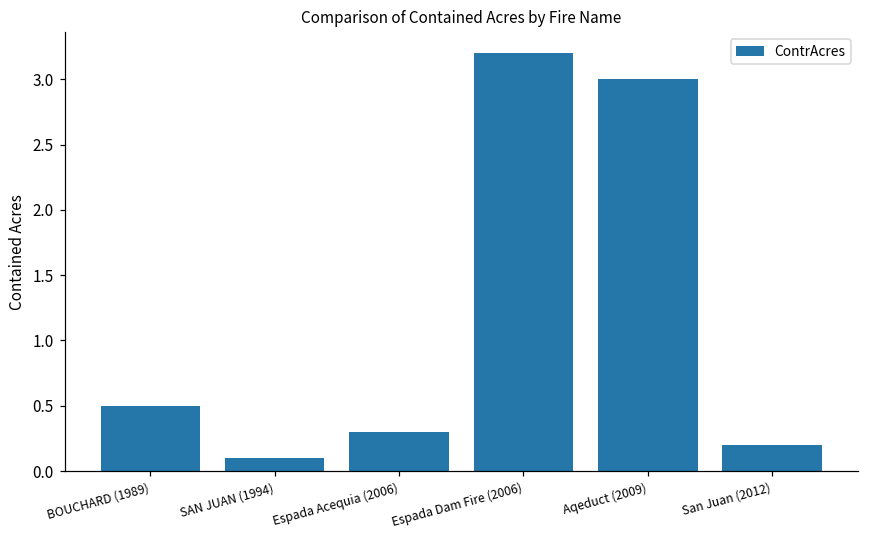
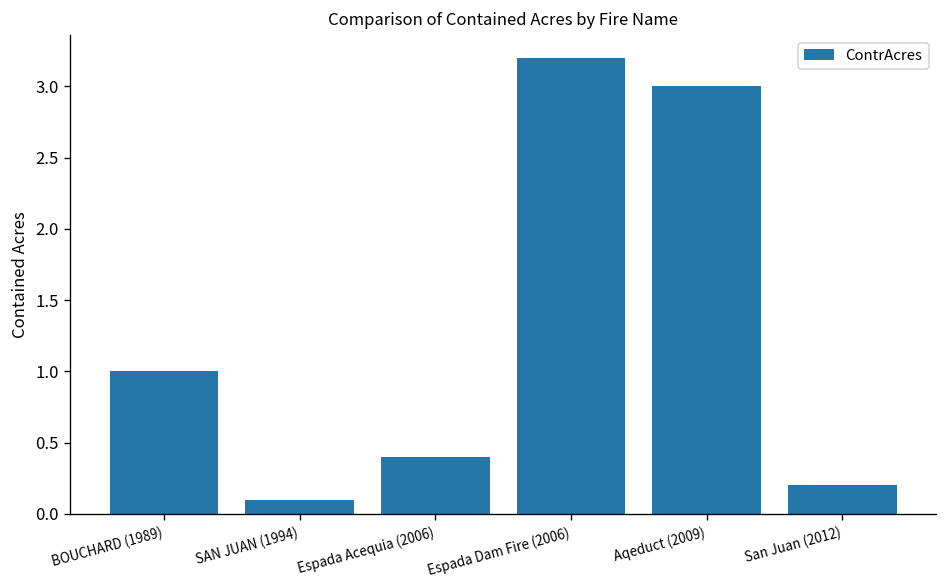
BOUCHARD (1989): 0.5 -> 1.0
Espada Acequia (2006): 0.3 -> 0.4
